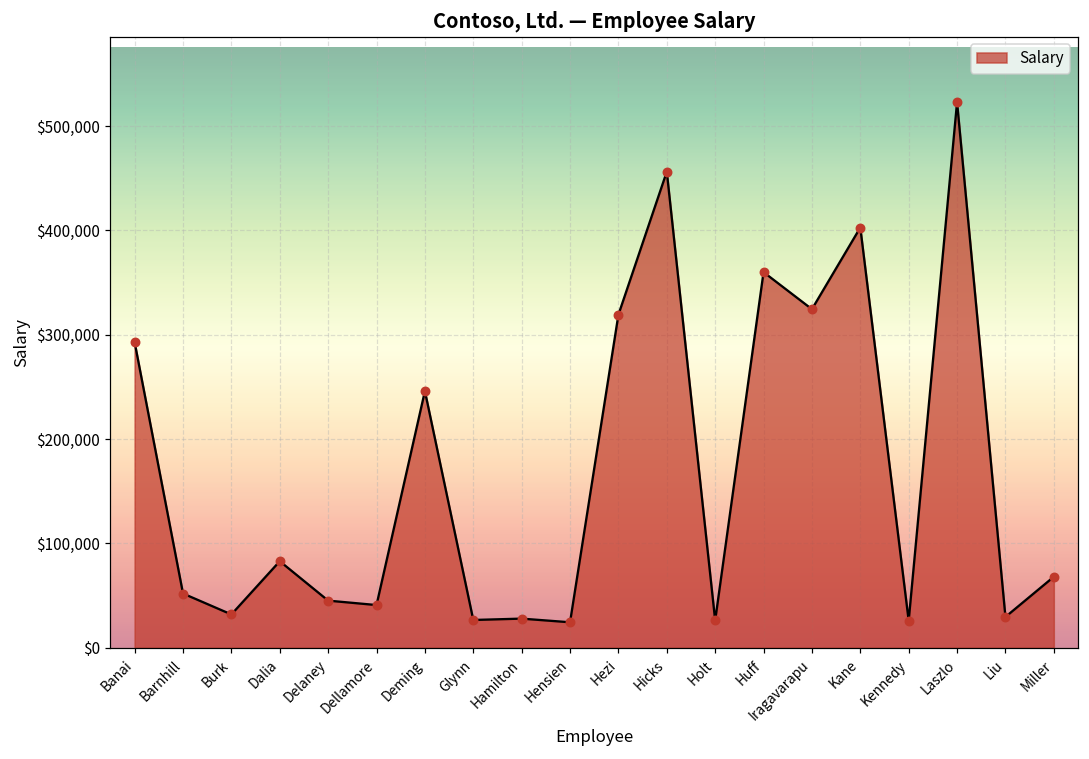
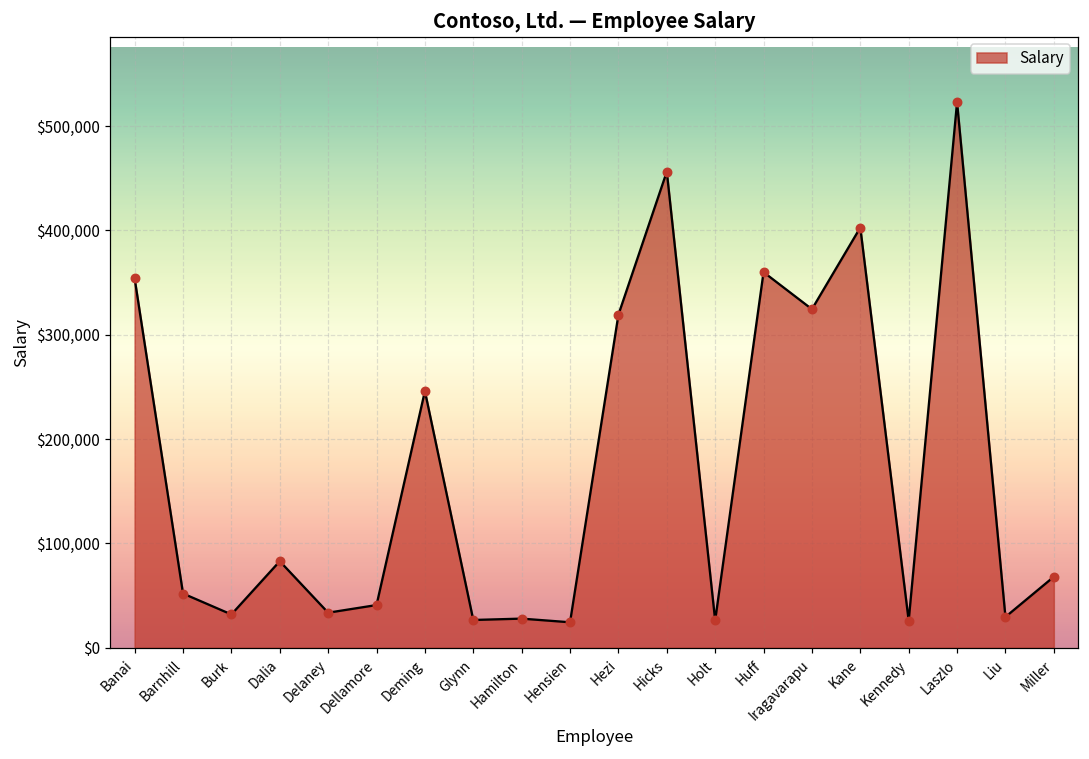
Banai: $290,000 -> $350,000
Delaney: $50,000 -> $30,000
